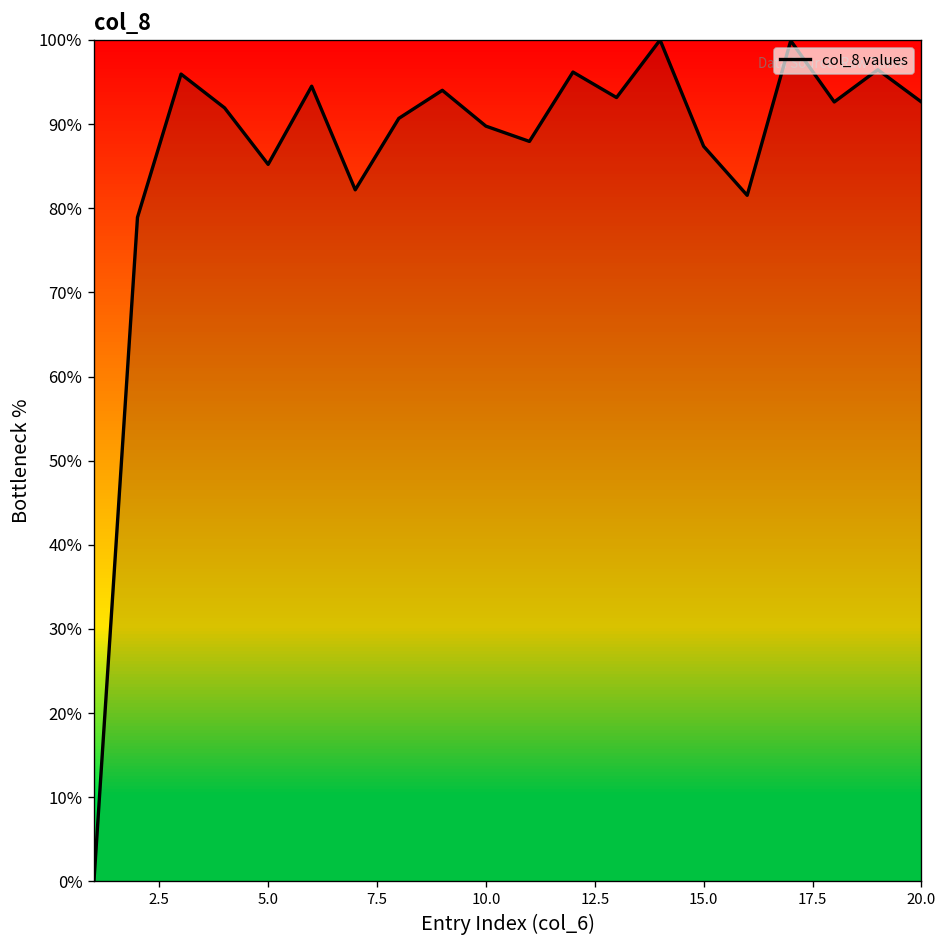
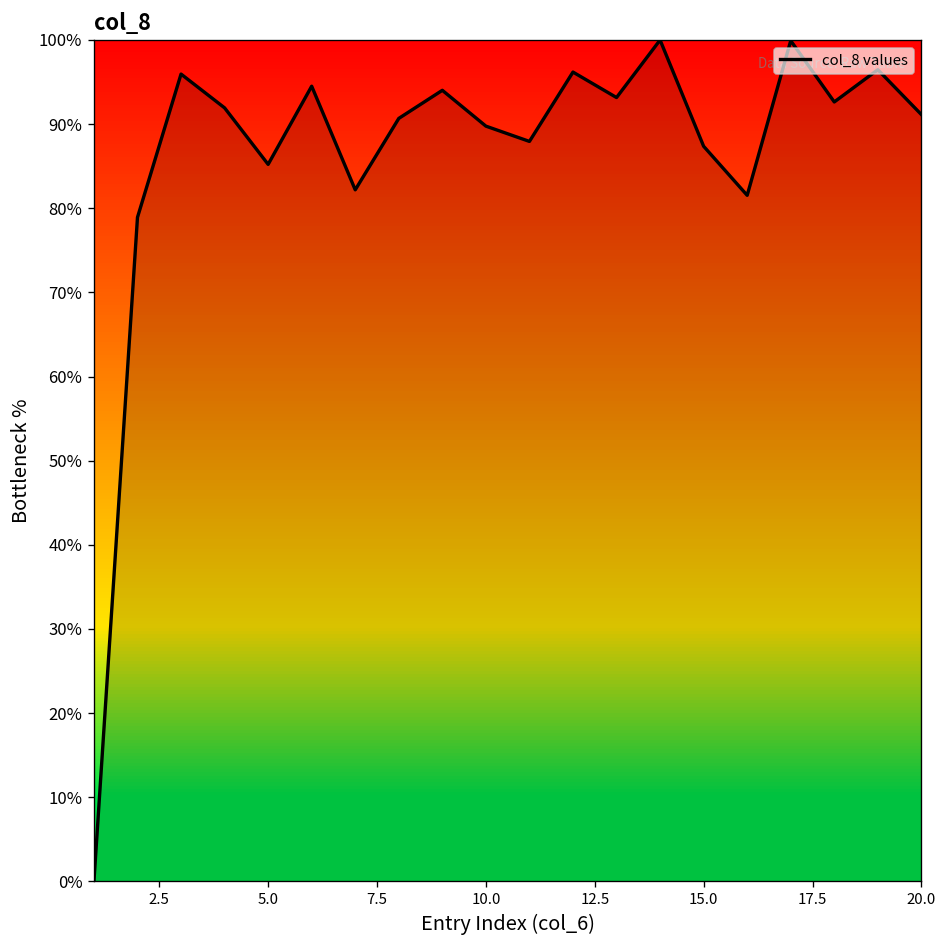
20.0: 93% -> 91%
